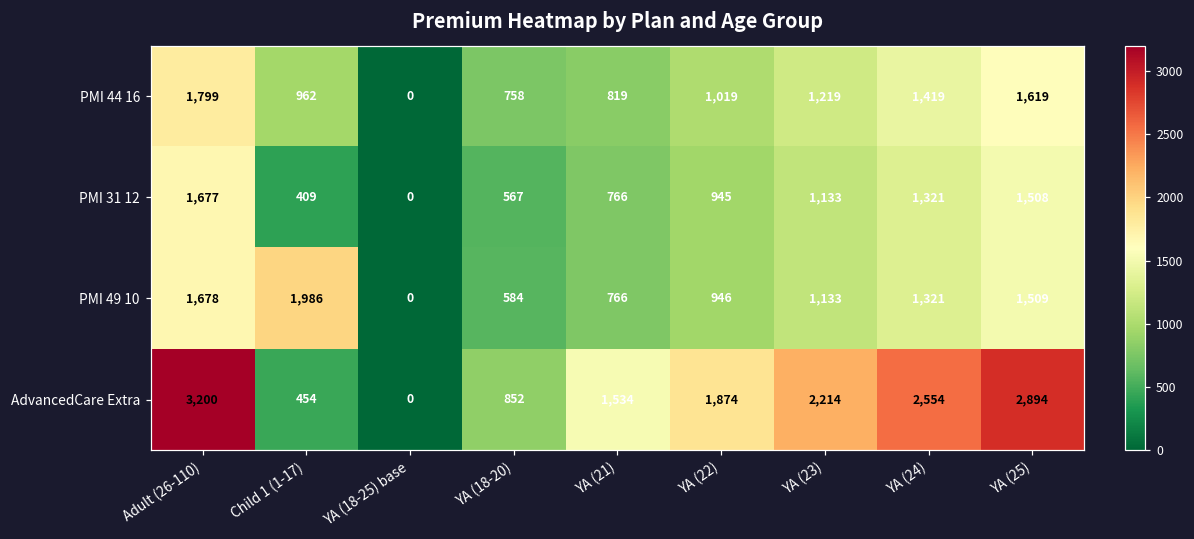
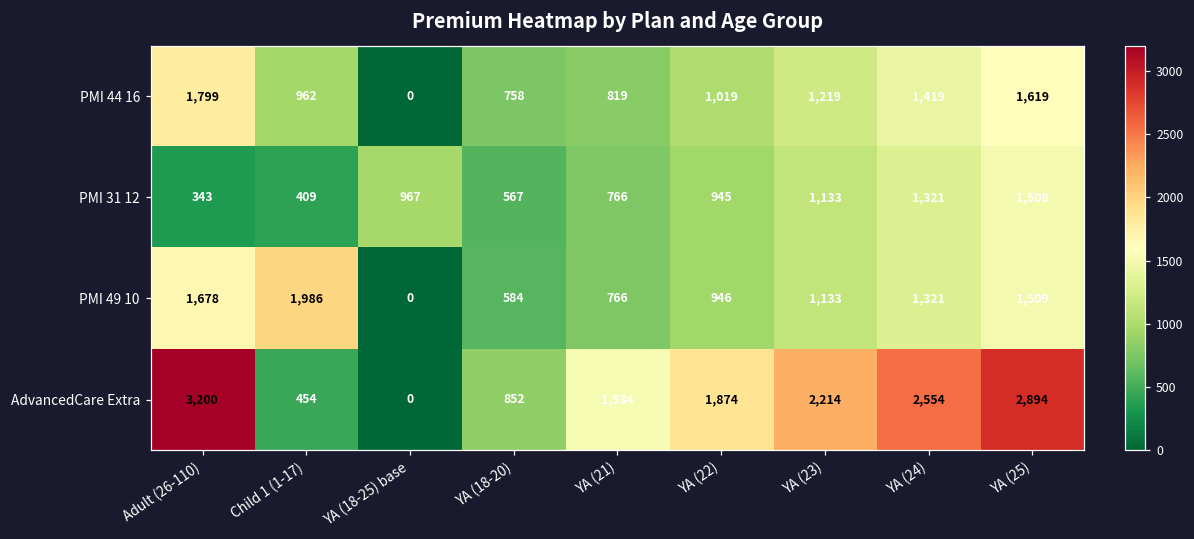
PMI 31 12, Adult (26-110): 1,677 -> 343
PMI 31 12, YA (18-25) base: 0 -> 967
